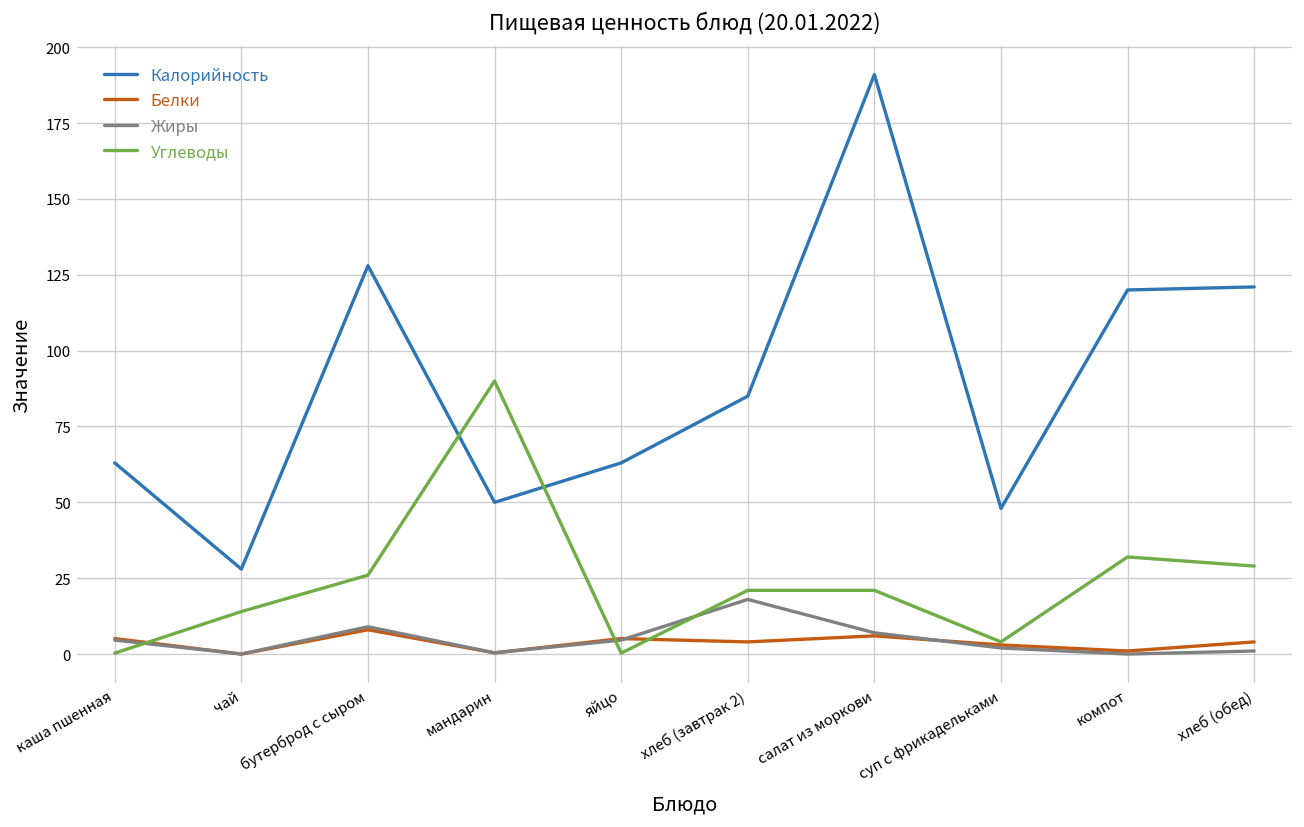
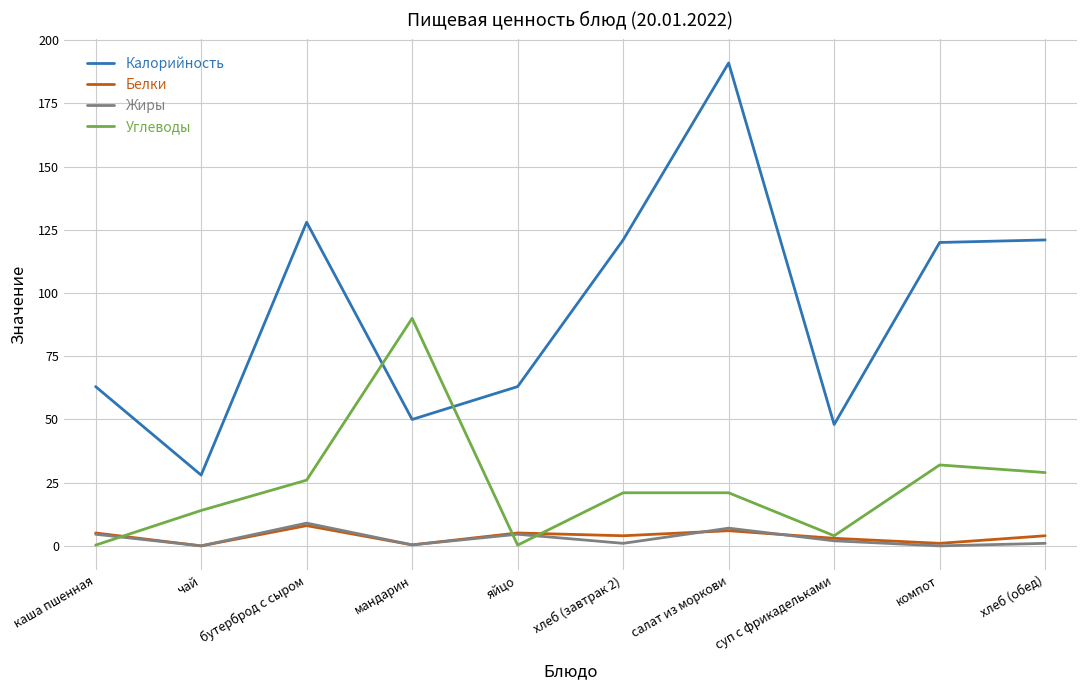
Калорийность, хлеб (завтрак 2): 85 -> 121
Жиры, хлеб (завтрак 2): 18 -> 1
